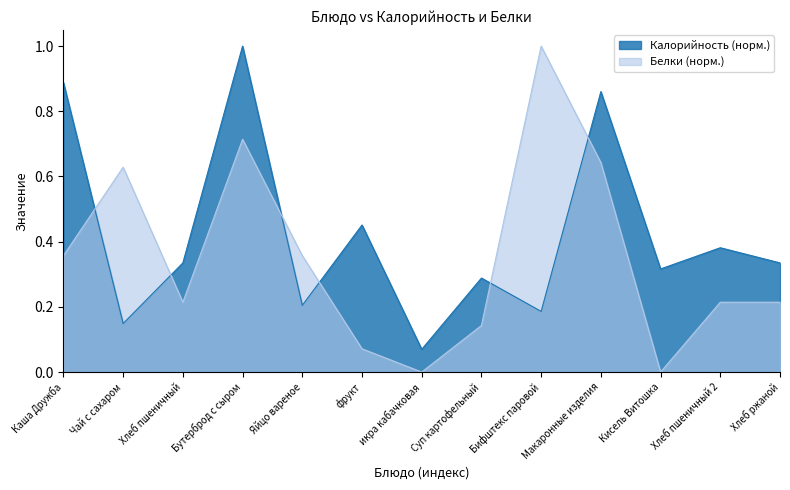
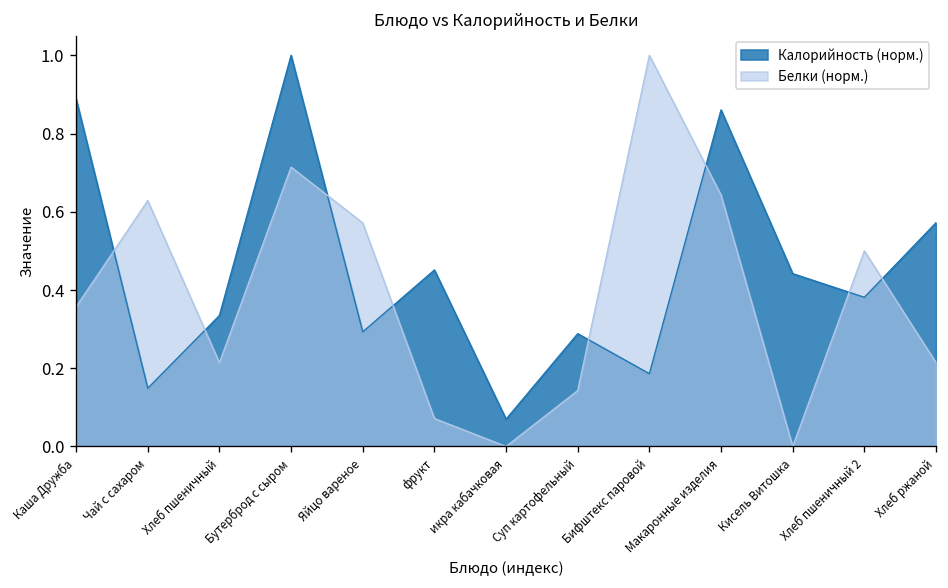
Калорийность (норм.), Яйцо вареное: 0.20 -> 0.29
Белки (норм.), Яйцо вареное: 0.36 -> 0.57
Калорийность (норм.), Кисель Витошка: 0.32 -> 0.44
Белки (норм.), Хлеб пшеничный 2: 0.21 -> 0.50
Калорийность (норм.), Хлеб ржаной: 0.33 -> 0.57
